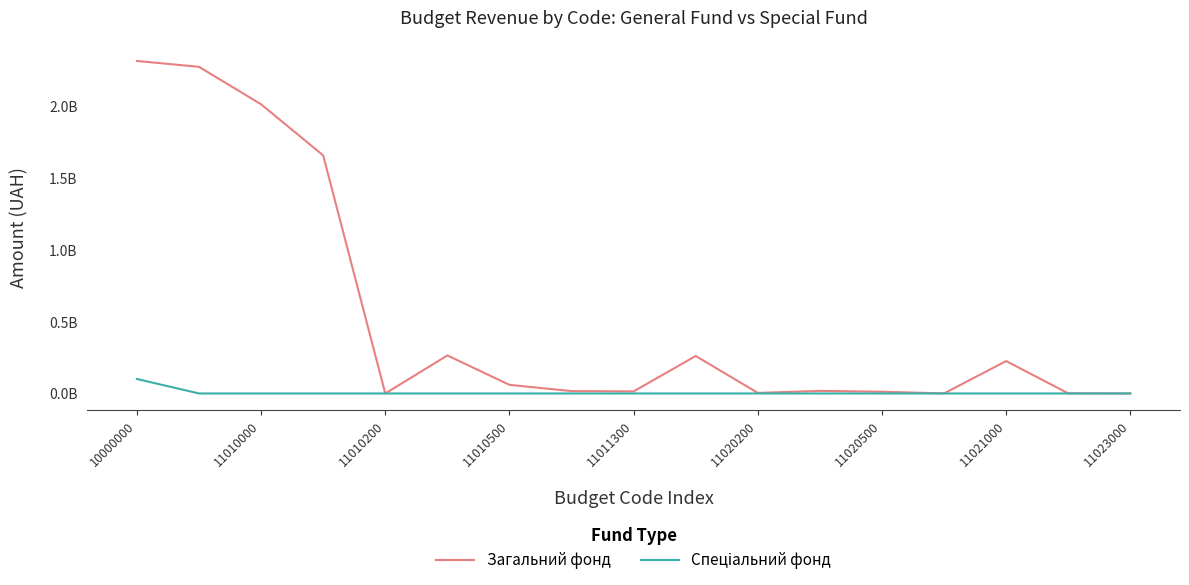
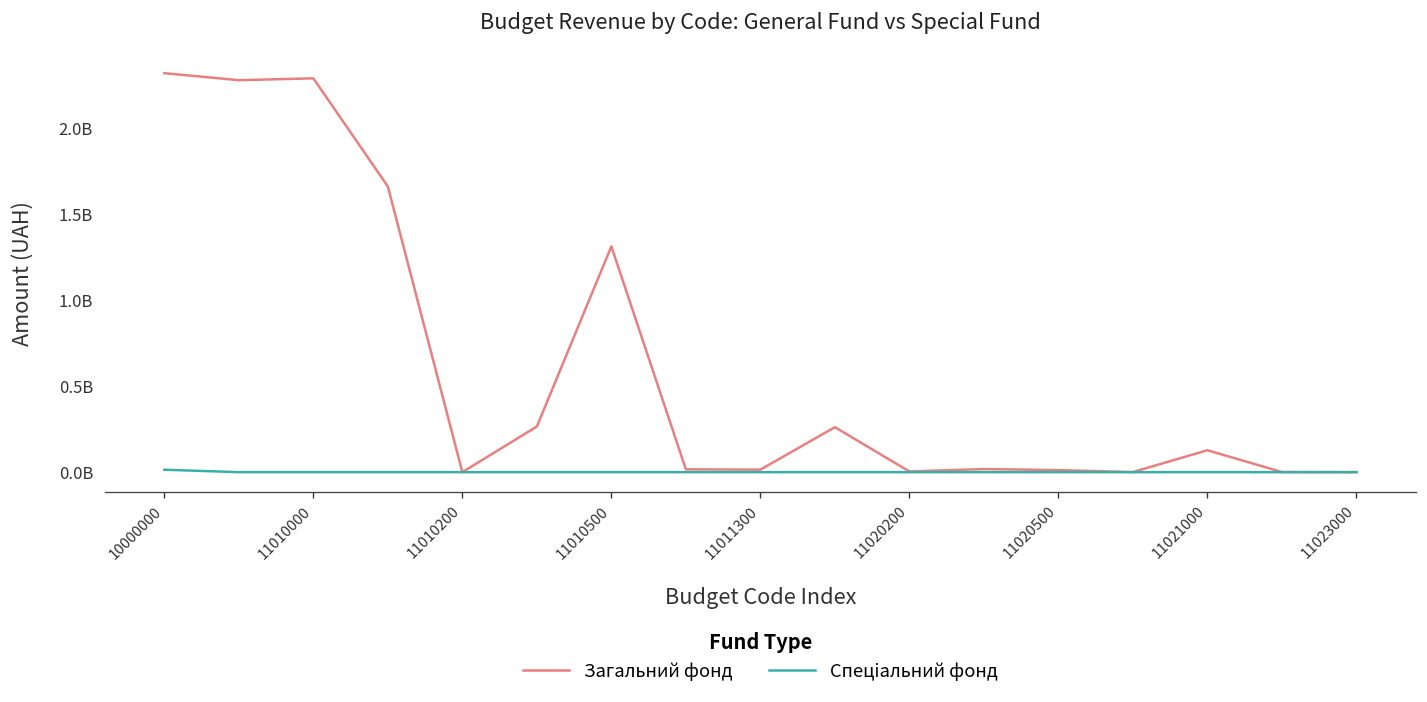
Спеціальний фонд, 10000000: 100000000 -> 10000000
Загальний фонд, 11010000: 2020000000 -> 2290000000
Загальний фонд, 11010500: 60000000 -> 1310000000
Загальний фонд, 11021000: 230000000 -> 130000000
